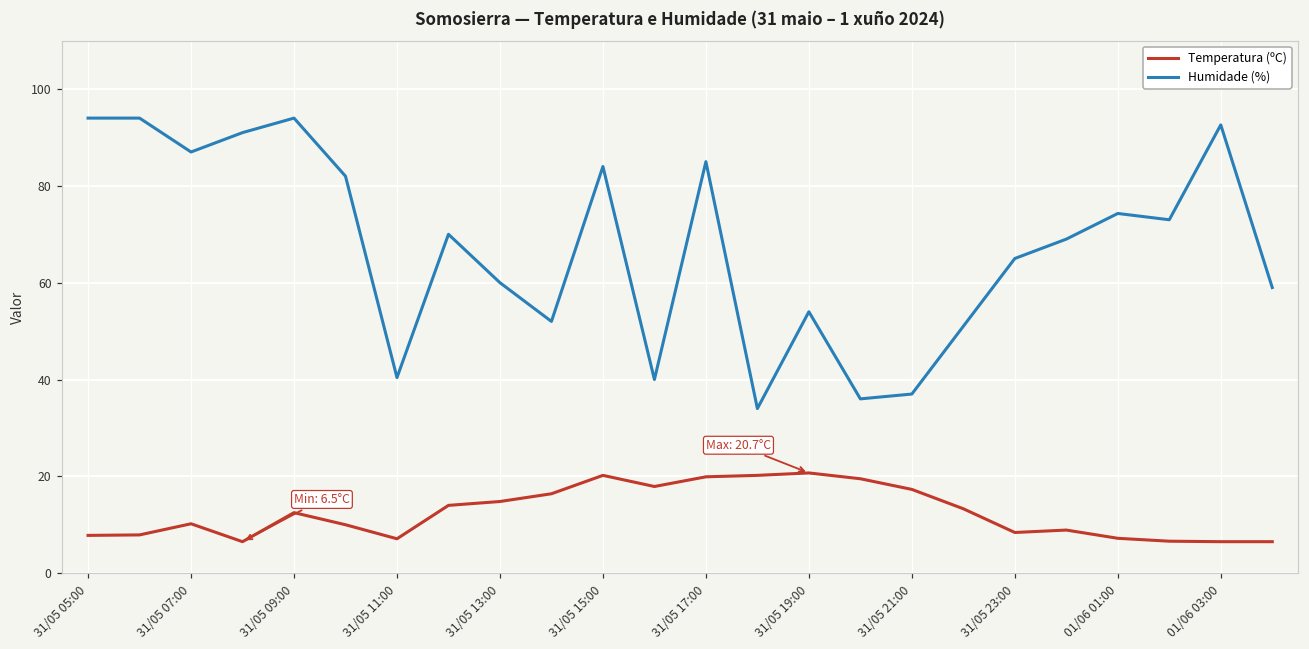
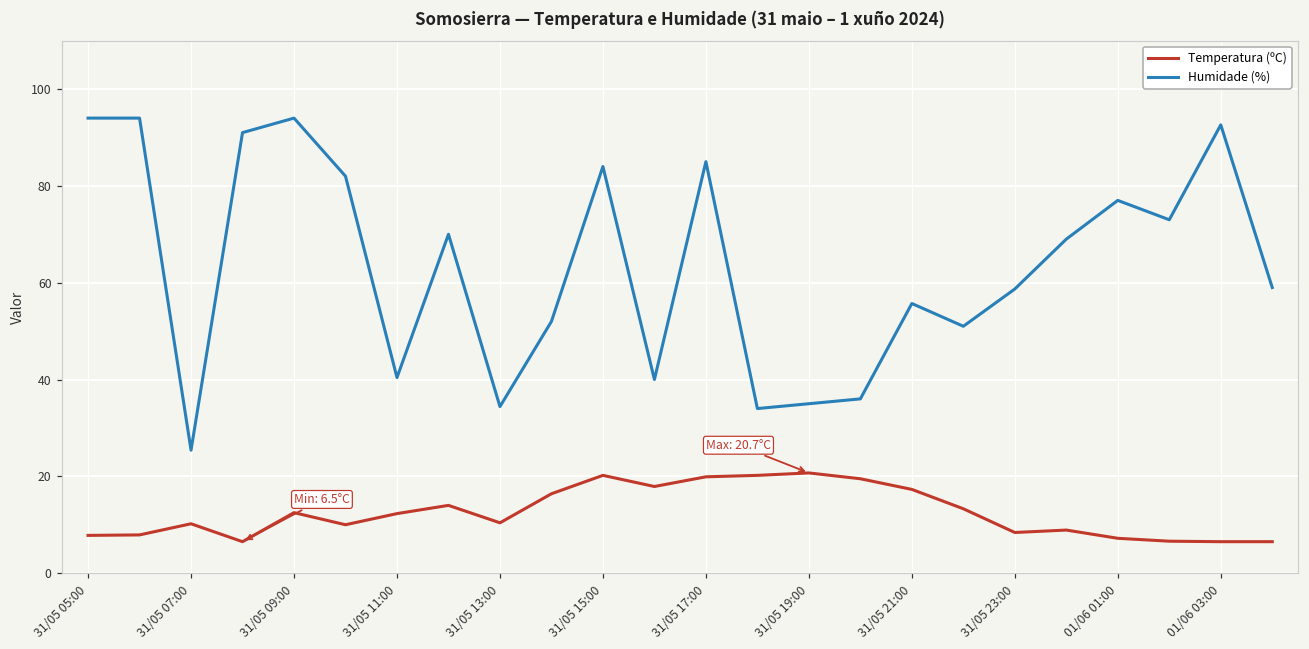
Humidade (%), 31/05 07:00: 87 -> 25
Temperatura (ºC), 31/05 11:00: 7 -> 12
Temperatura (ºC), 31/05 13:00: 15 -> 10
Humidade (%), 31/05 13:00: 60 -> 34
Humidade (%), 31/05 19:00: 54 -> 35
Humidade (%), 31/05 21:00: 37 -> 56
Humidade (%), 31/05 23:00: 65 -> 59
Humidade (%), 01/06 01:00: 74 -> 77
